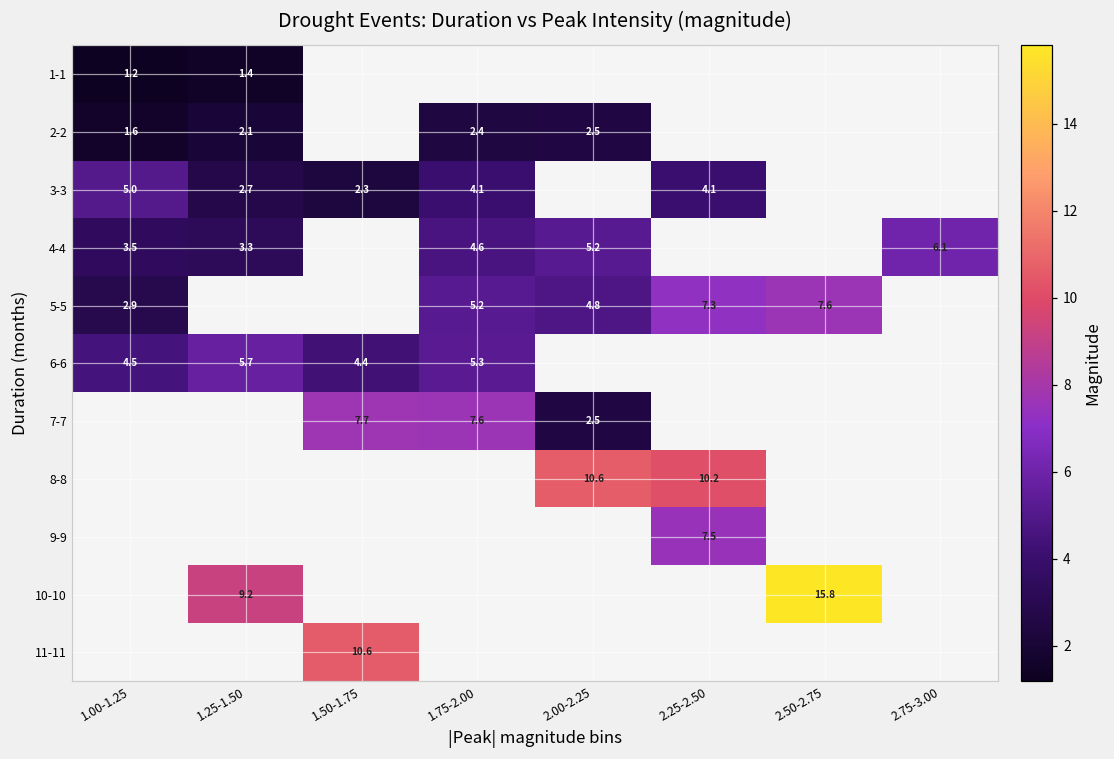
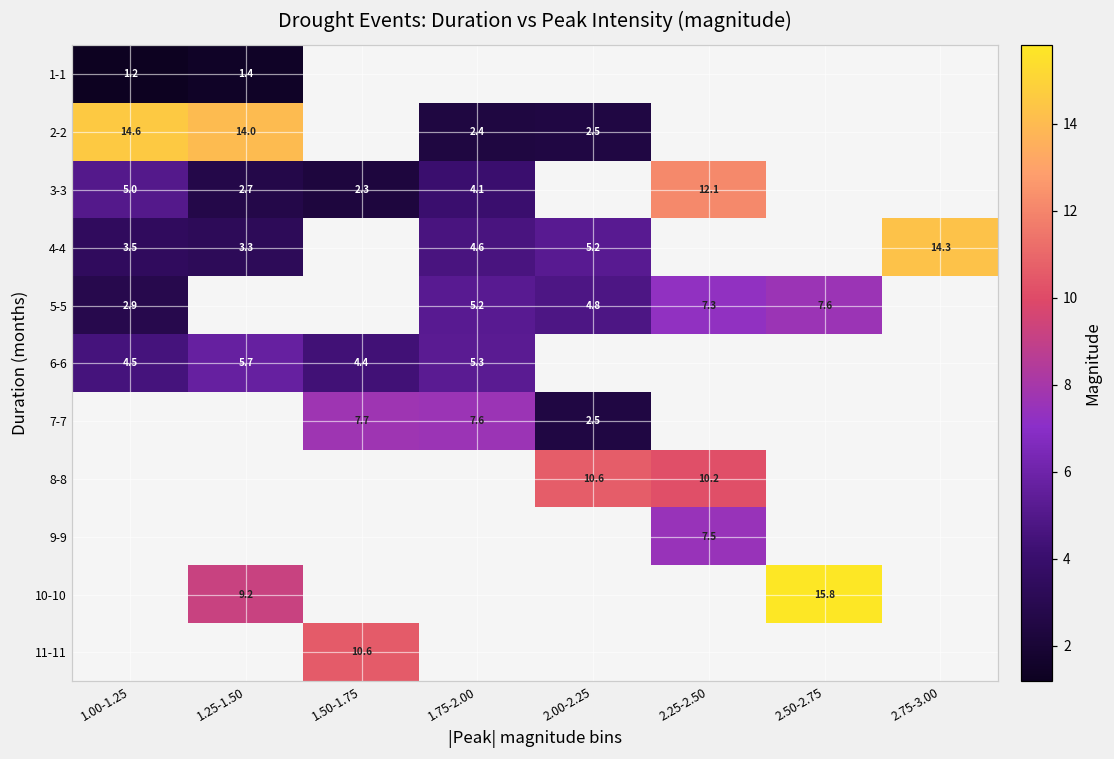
2-2, 1.00-1.25: 1.6 -> 14.6
2-2, 1.25-1.50: 2.1 -> 14.0
3-3, 2.25-2.50: 4.1 -> 12.1
4-4, 2.75-3.00: 6.1 -> 14.3
